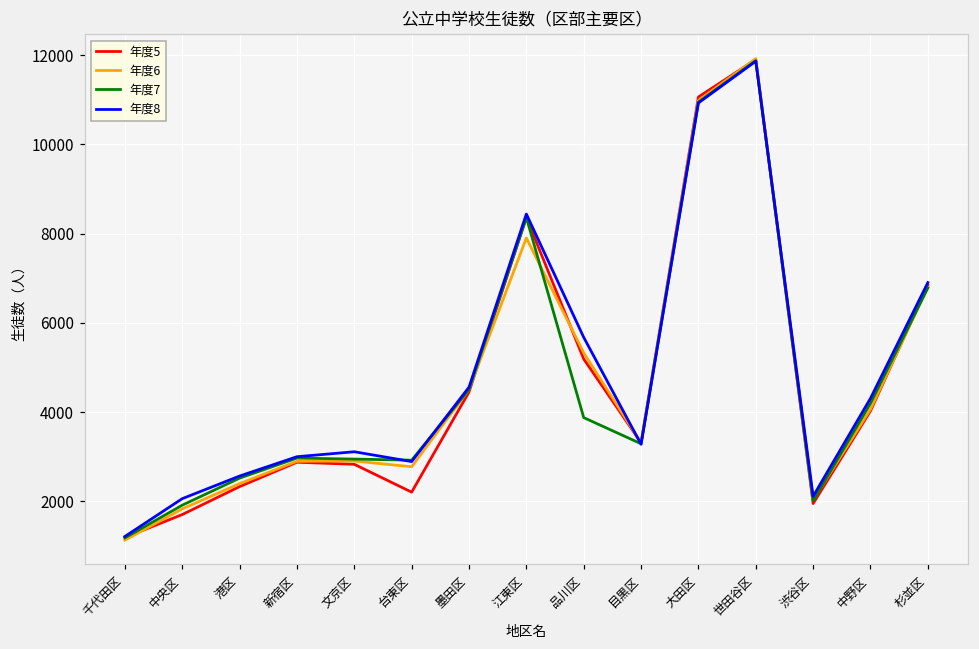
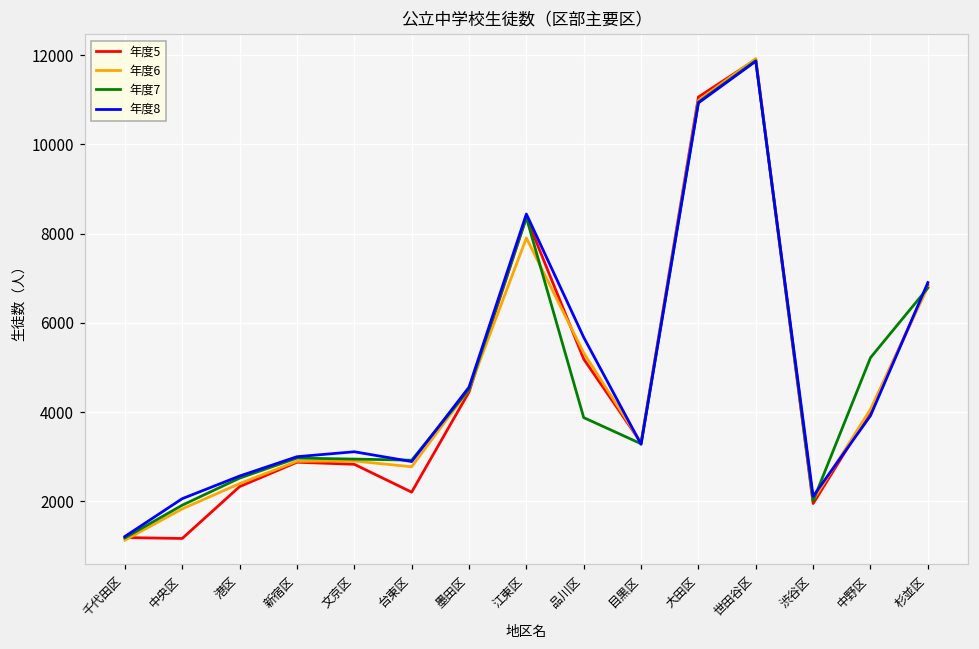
年度5, 中央区: 1700 -> 1200
年度7, 中野区: 4200 -> 5200
年度8, 中野区: 4300 -> 3900
